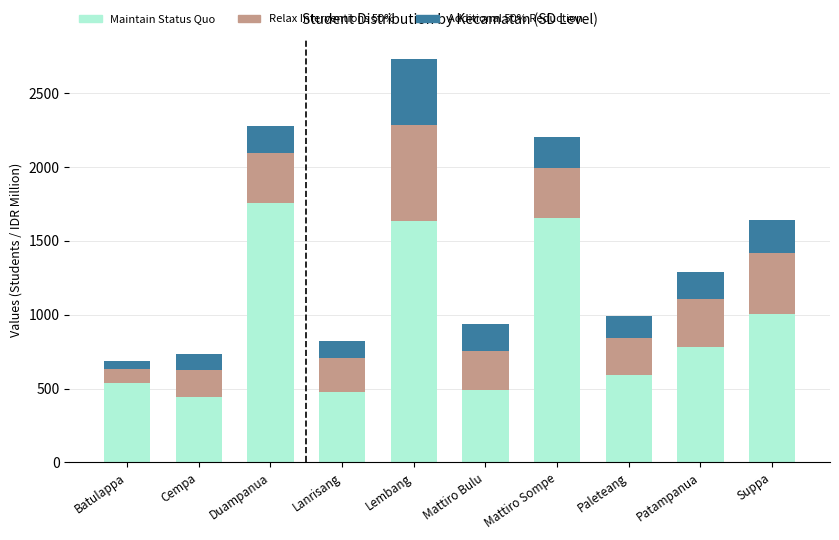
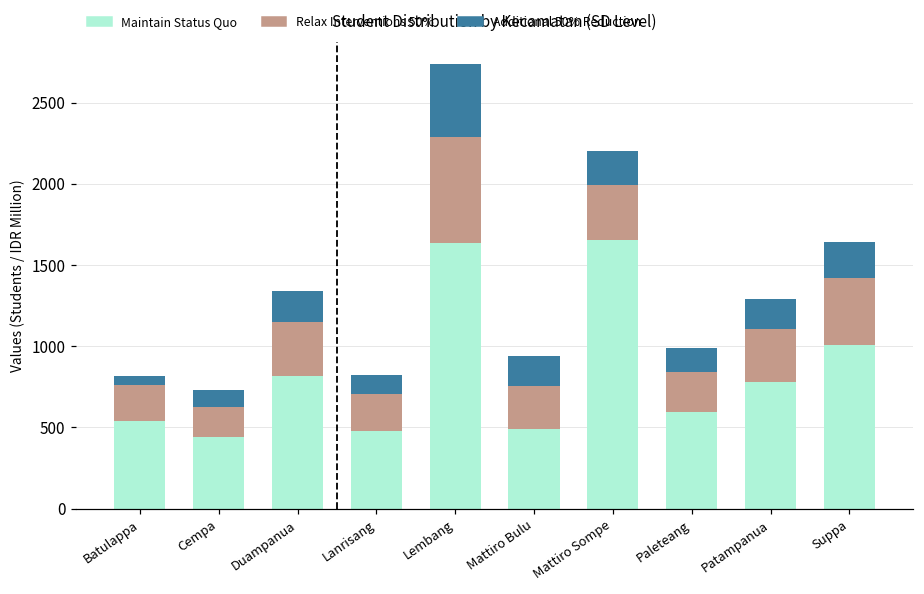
Relax Interventions 50%, Batulappa: 100 -> 220
Maintain Status Quo, Duampanua: 1760 -> 820
